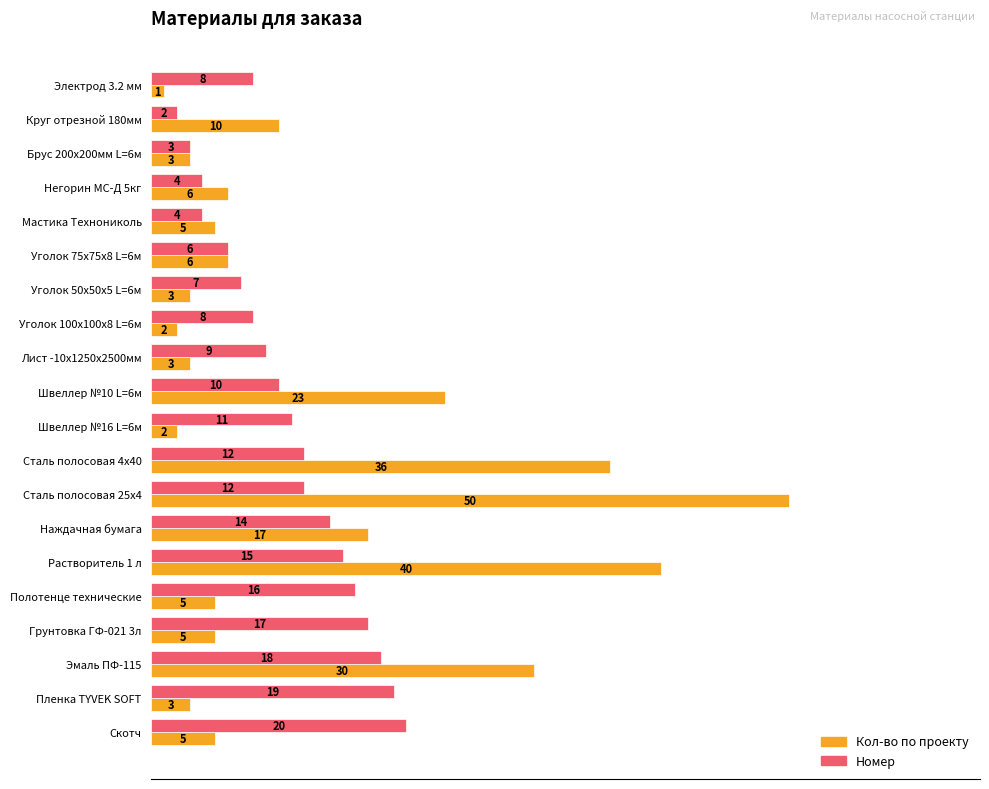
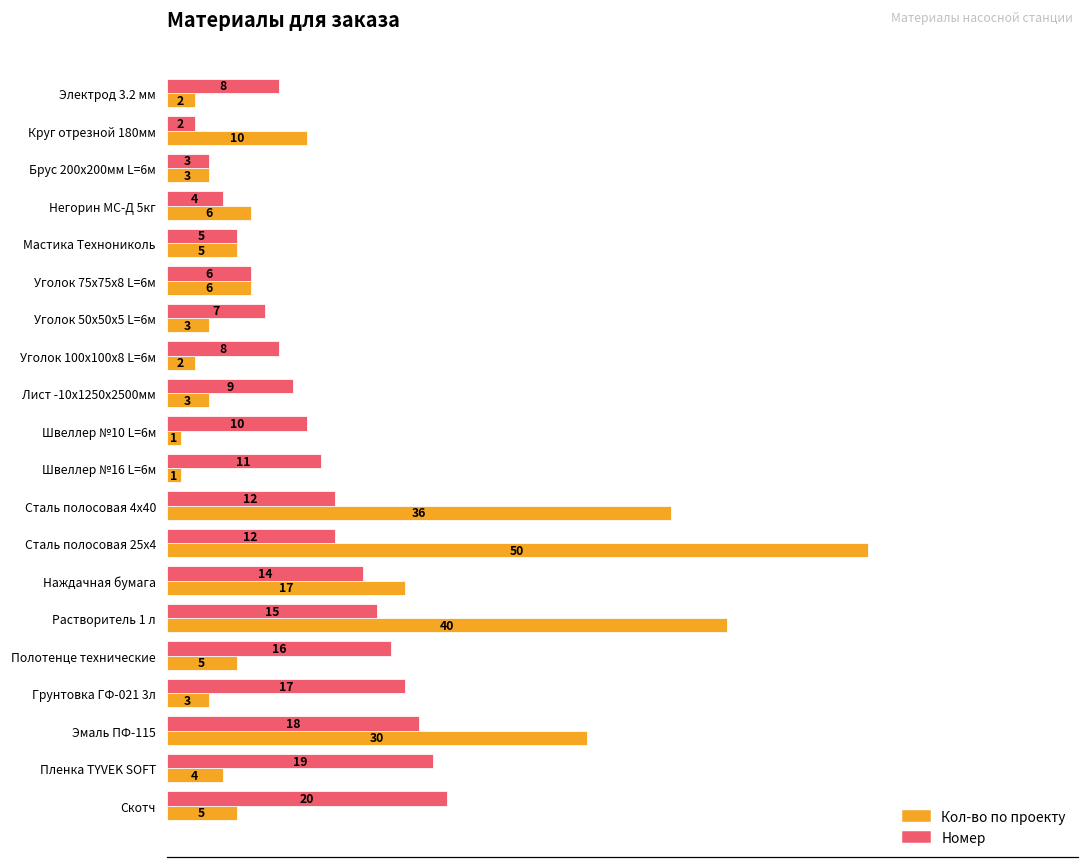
Кол-во по проекту, Электрод 3.2 мм: 1 -> 2
Номер, Мастика Технониколь: 4 -> 5
Кол-во по проекту, Швеллер №10 L=6м: 23 -> 1
Кол-во по проекту, Швеллер №16 L=6м: 2 -> 1
Кол-во по проекту, Грунтовка ГФ-021 3л: 5 -> 3
Кол-во по проекту, Пленка TYVEK SOFT: 3 -> 4
